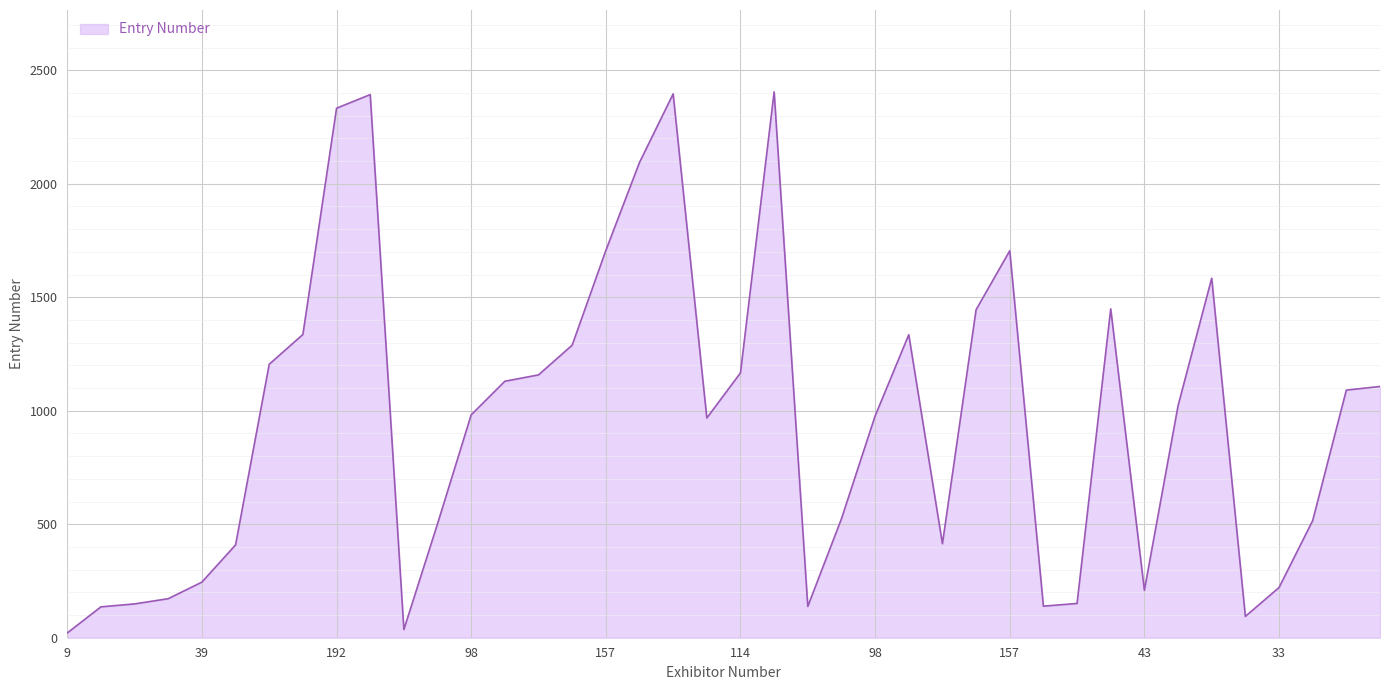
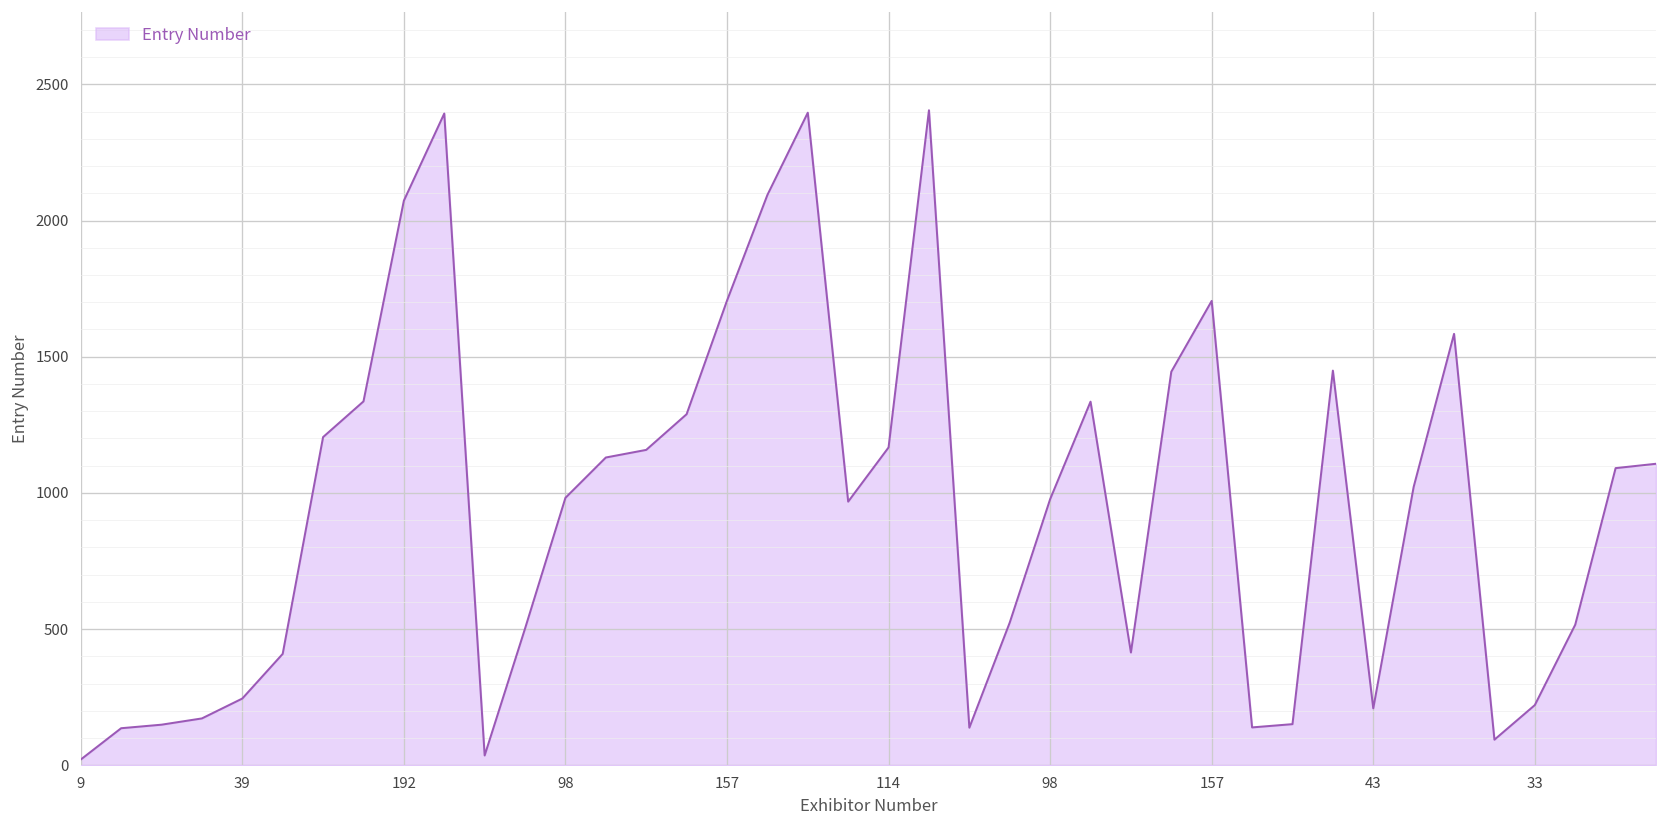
192: 2330 -> 2070
